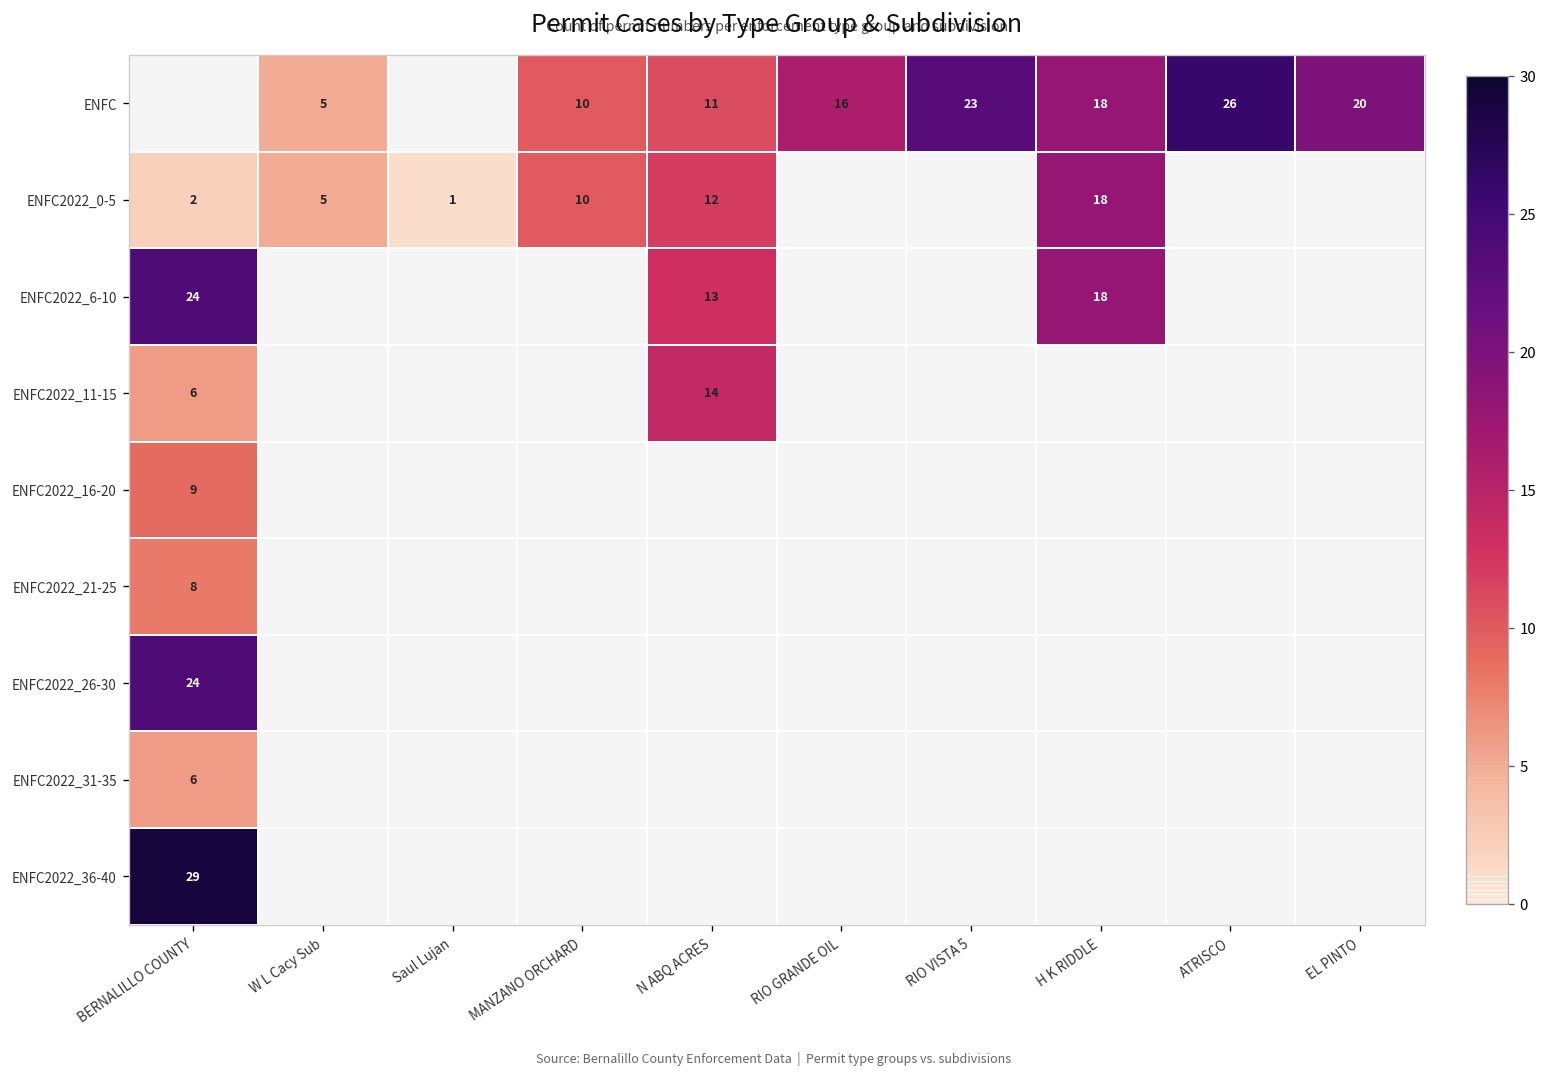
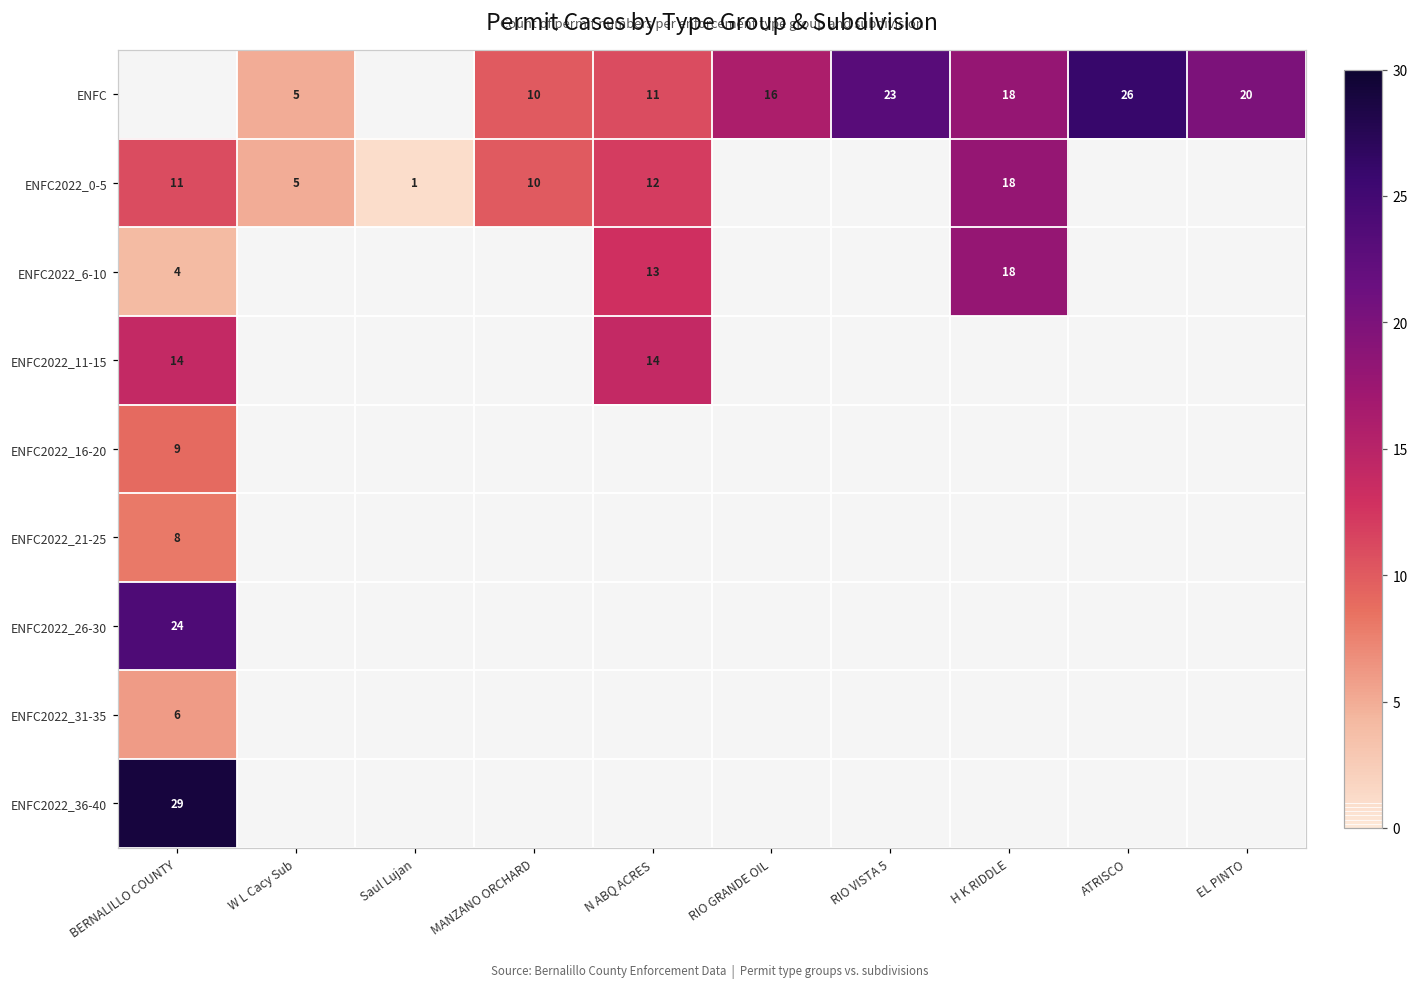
ENFC2022_0-5, BERNALILLO COUNTY: 2 -> 11
ENFC2022_6-10, BERNALILLO COUNTY: 24 -> 4
ENFC2022_11-15, BERNALILLO COUNTY: 6 -> 14
